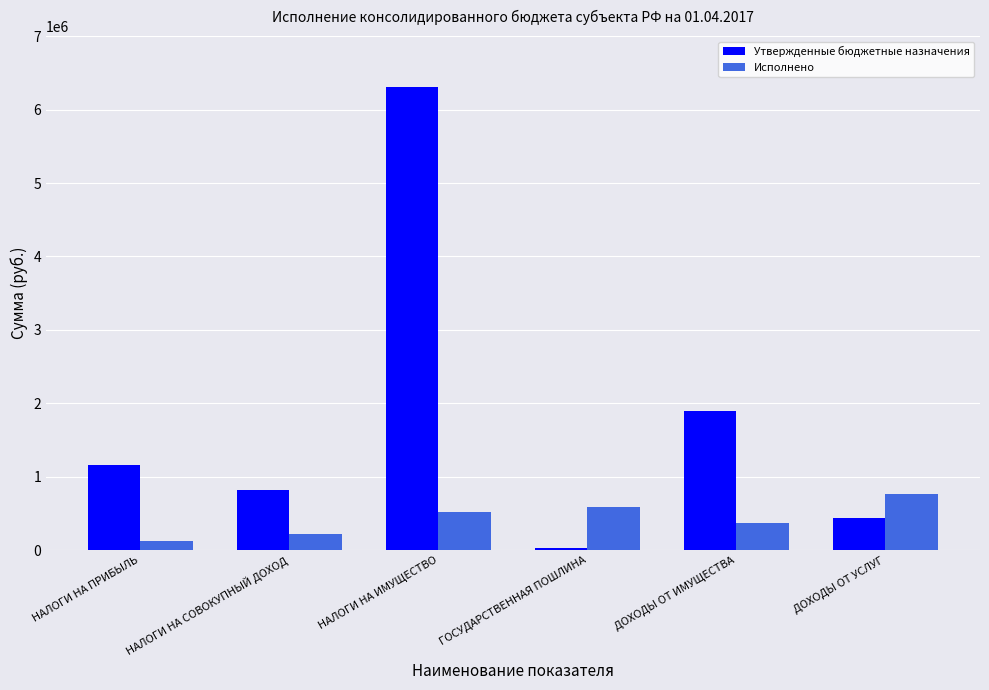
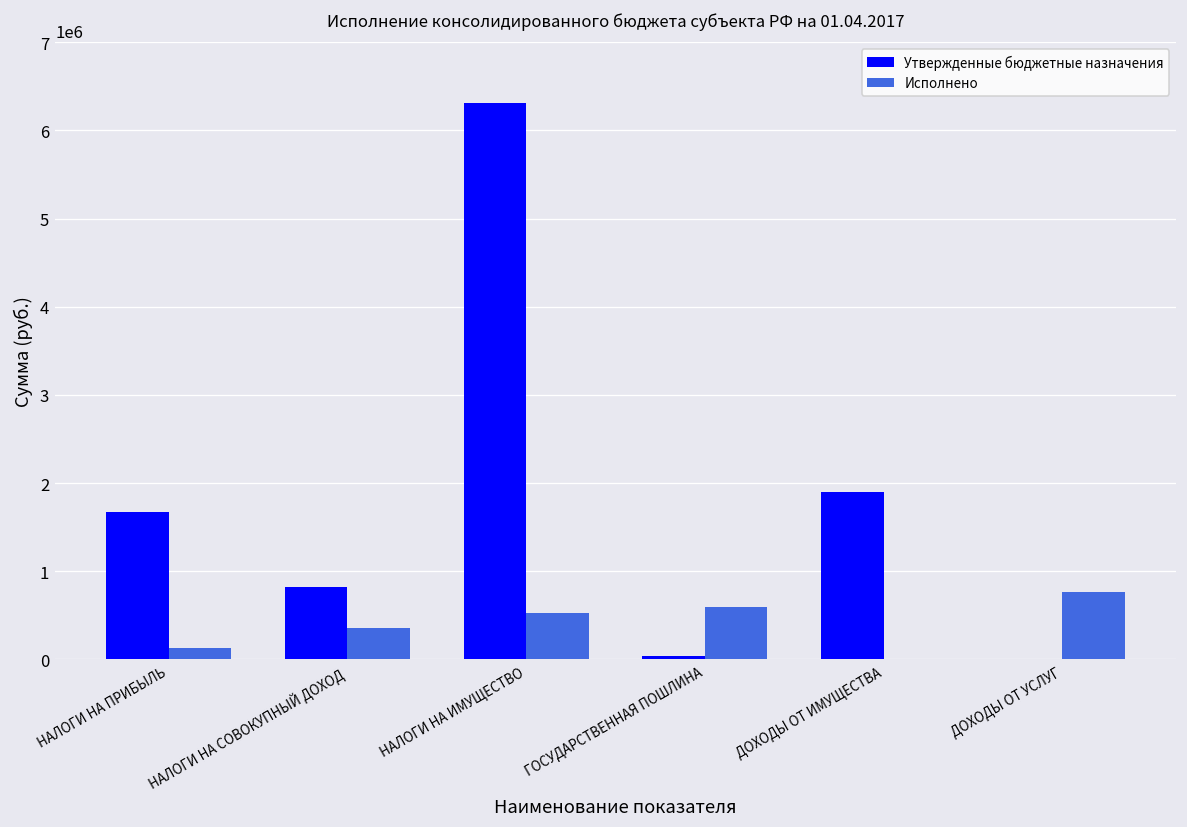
Утвержденные бюджетные назначения, НАЛОГИ НА ПРИБЫЛЬ: 1200000 -> 1700000
Исполнено, НАЛОГИ НА СОВОКУПНЫЙ ДОХОД: 200000 -> 400000
Исполнено, ДОХОДЫ ОТ ИМУЩЕСТВА: 400000 -> 0
Утвержденные бюджетные назначения, ДОХОДЫ ОТ УСЛУГ: 400000 -> 0
